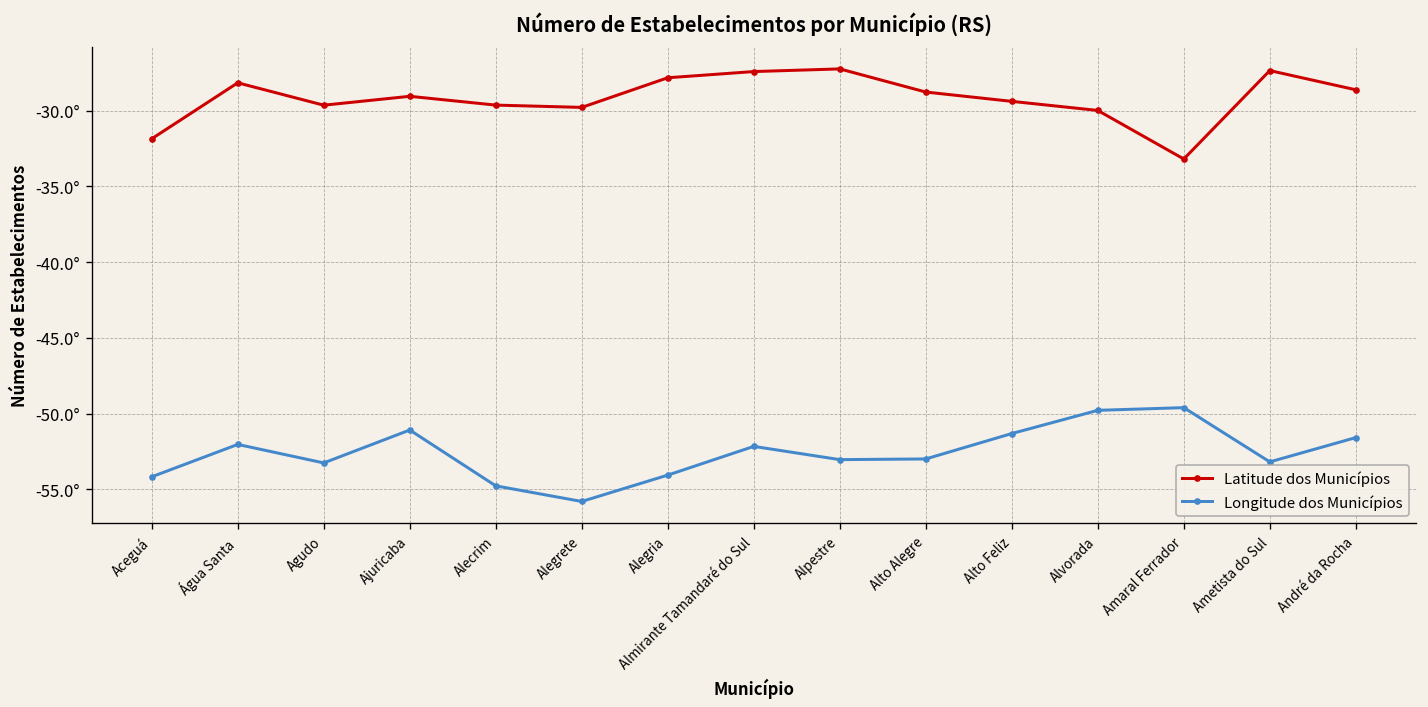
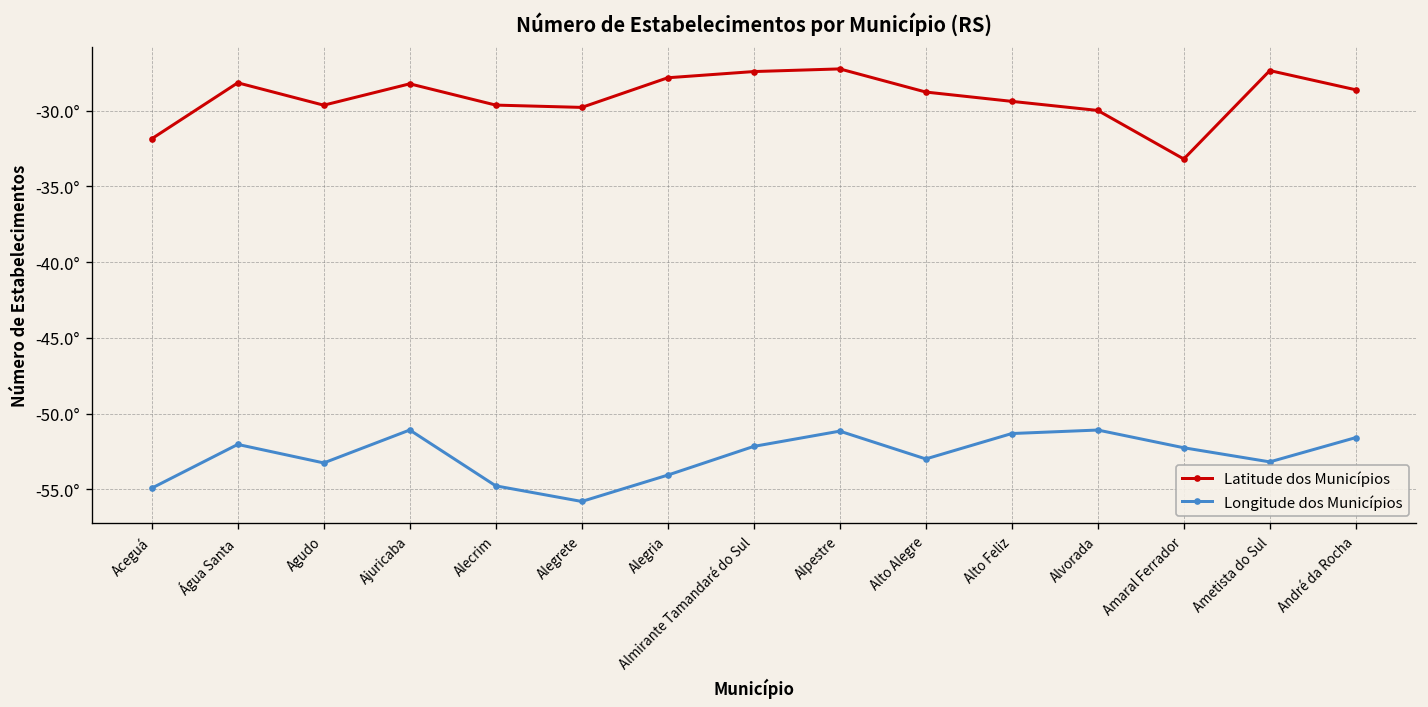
Longitude dos Municípios, Aceguá: -54.2° -> -54.9°
Latitude dos Municípios, Ajuricaba: -29.1° -> -28.2°
Longitude dos Municípios, Alpestre: -53.0° -> -51.2°
Longitude dos Municípios, Alvorada: -49.8° -> -51.1°
Longitude dos Municípios, Amaral Ferrador: -49.6° -> -52.3°
